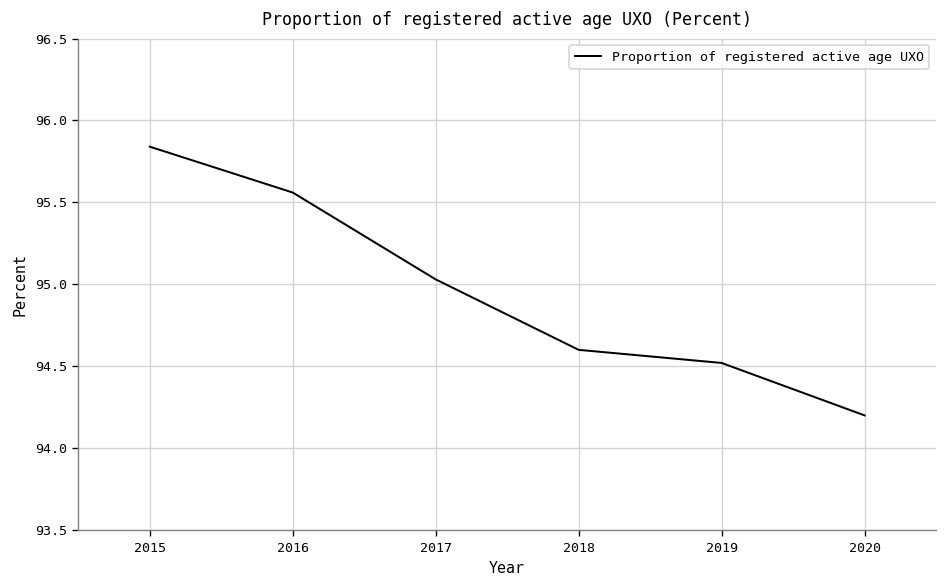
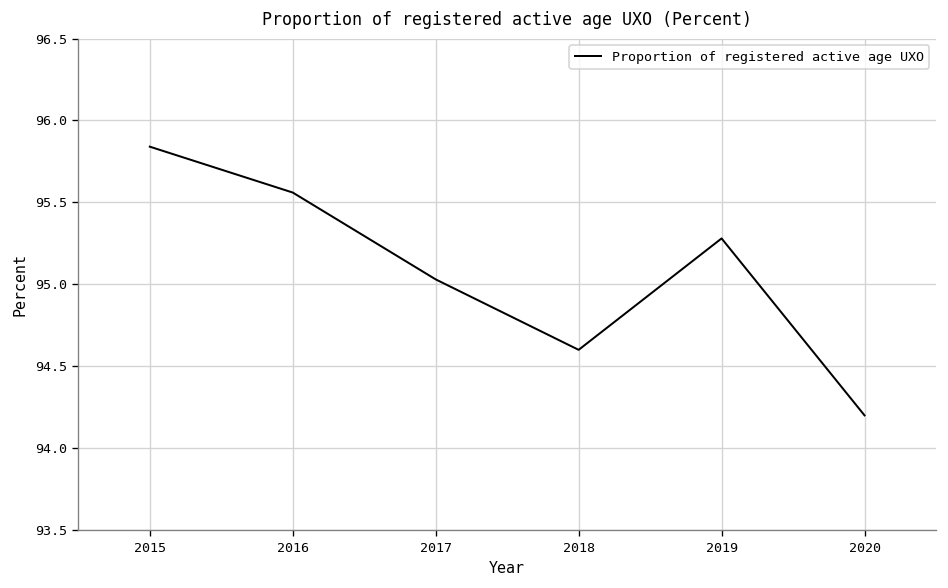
2019: 94.52 -> 95.28
